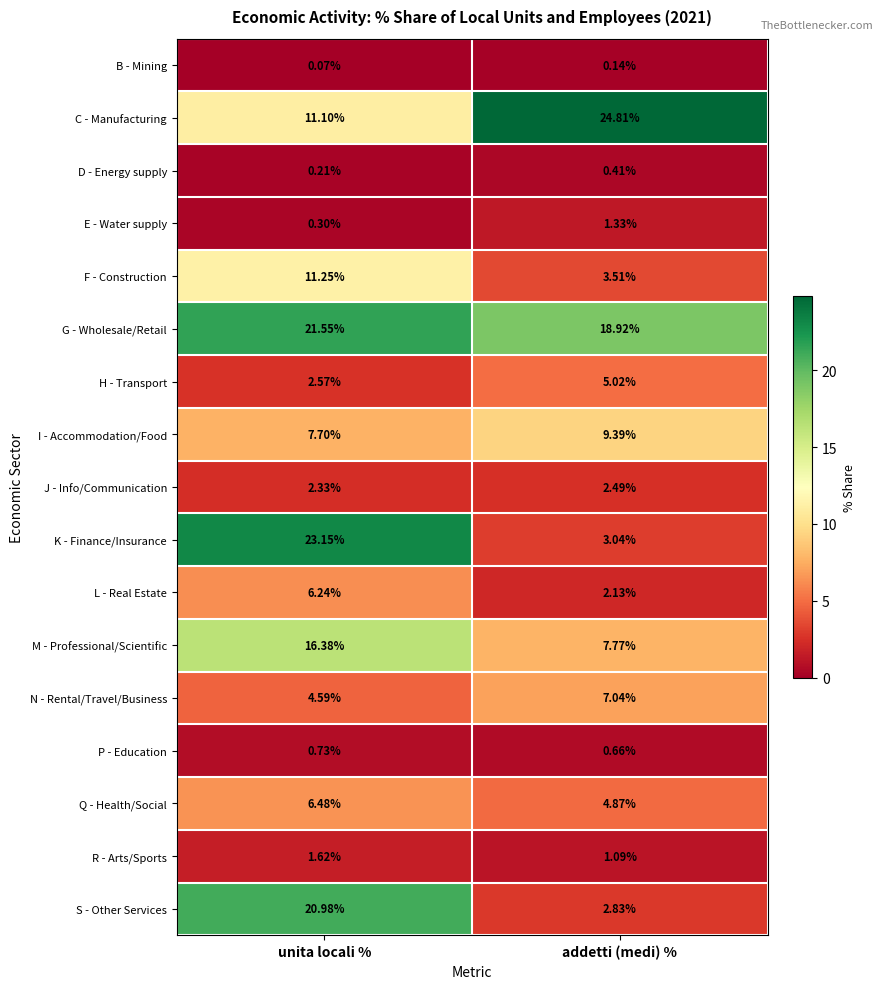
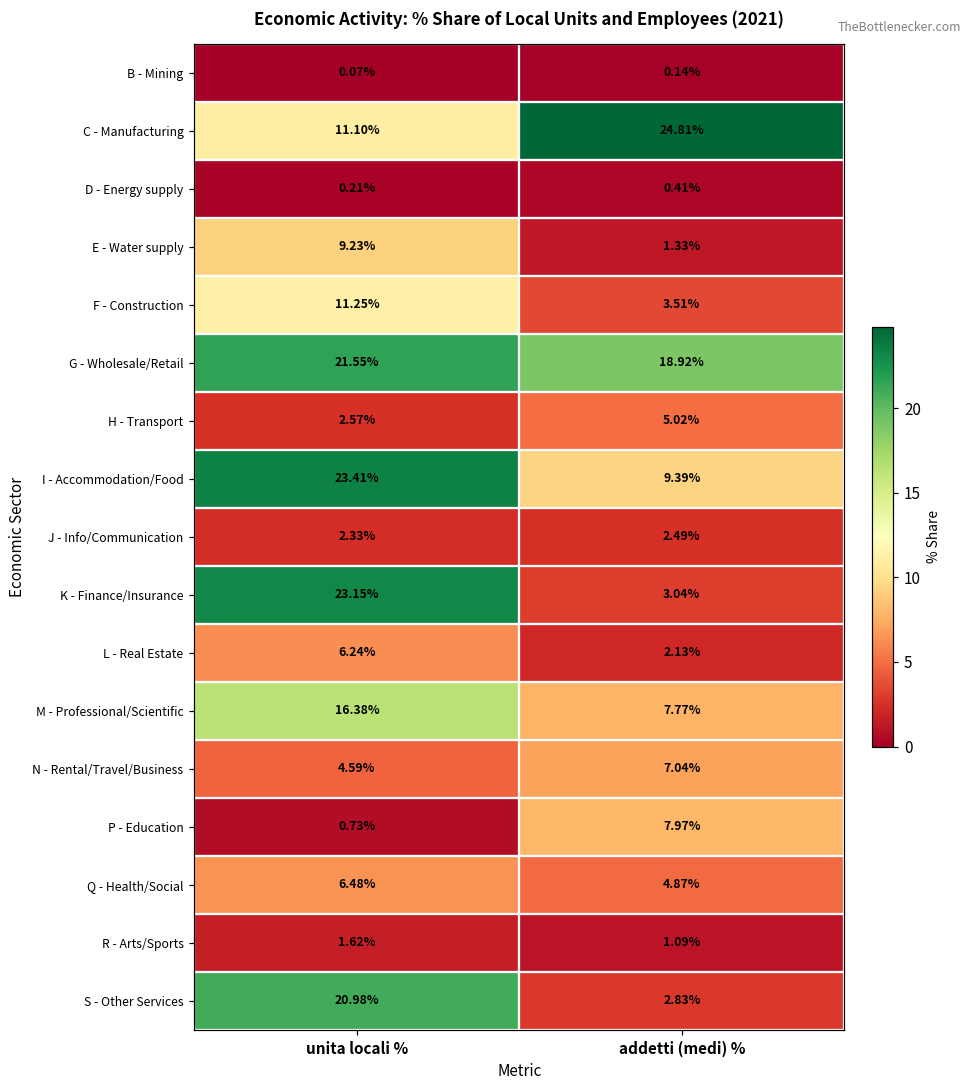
E - Water supply, unita locali %: 0.30% -> 9.23%
I - Accommodation/Food, unita locali %: 7.70% -> 23.41%
P - Education, addetti (medi) %: 0.66% -> 7.97%
